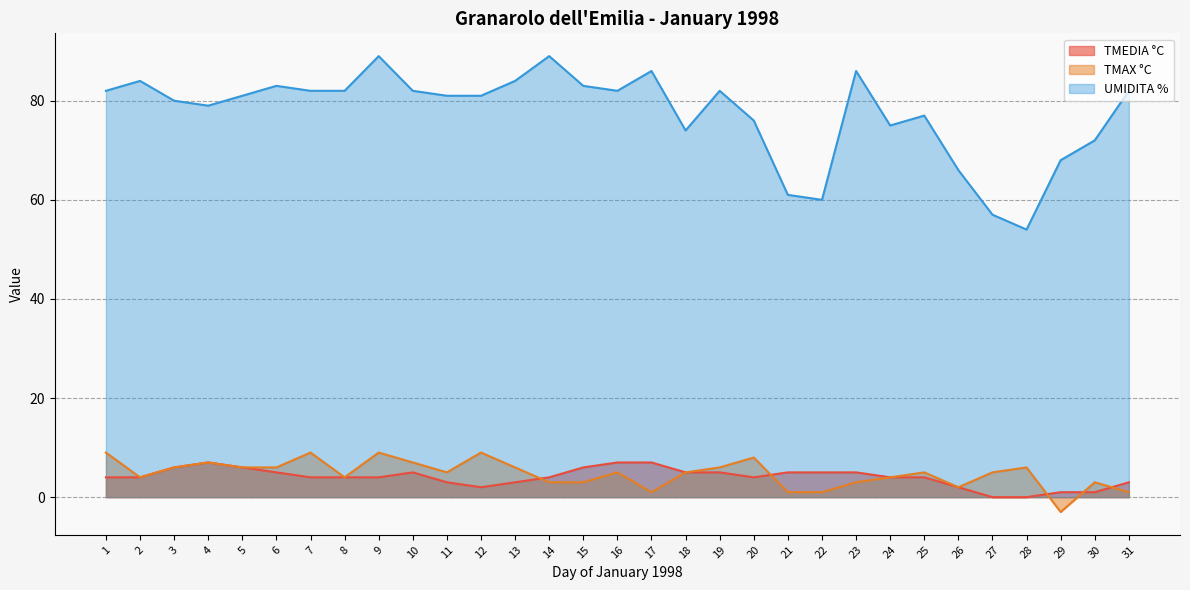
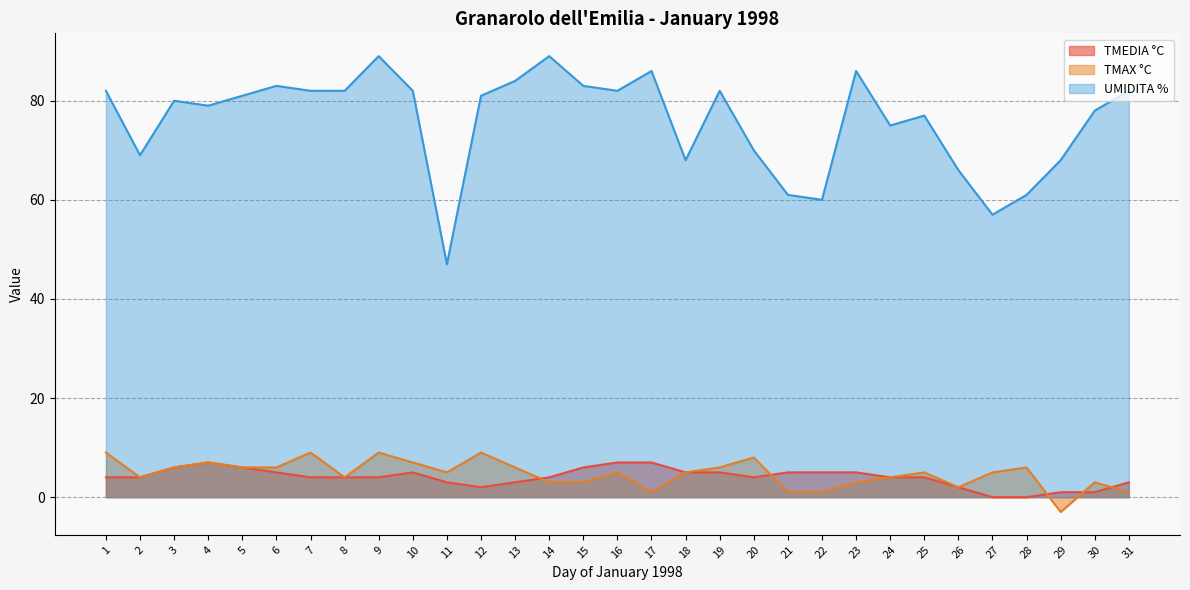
UMIDITA %, 2: 84 -> 69
UMIDITA %, 11: 81 -> 47
UMIDITA %, 18: 74 -> 68
UMIDITA %, 20: 76 -> 70
UMIDITA %, 28: 54 -> 61
UMIDITA %, 30: 72 -> 78
